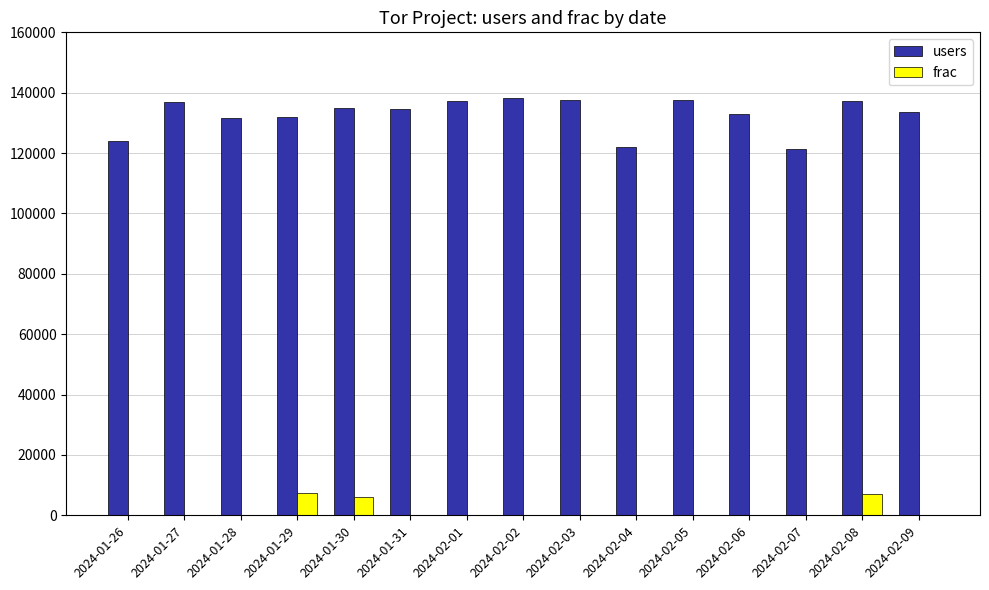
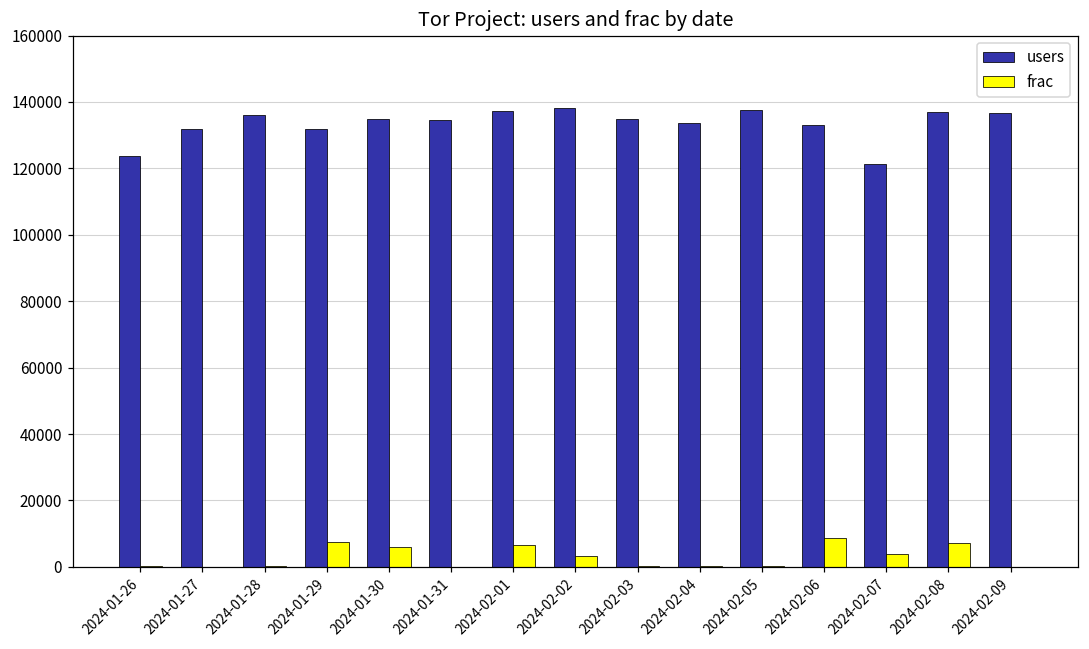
users, 2024-01-27: 137000 -> 132000
users, 2024-01-28: 132000 -> 136000
frac, 2024-02-01: 0 -> 6000
frac, 2024-02-02: 0 -> 3000
users, 2024-02-03: 138000 -> 135000
users, 2024-02-04: 122000 -> 134000
frac, 2024-02-06: 0 -> 9000
frac, 2024-02-07: 0 -> 4000
users, 2024-02-09: 134000 -> 137000
